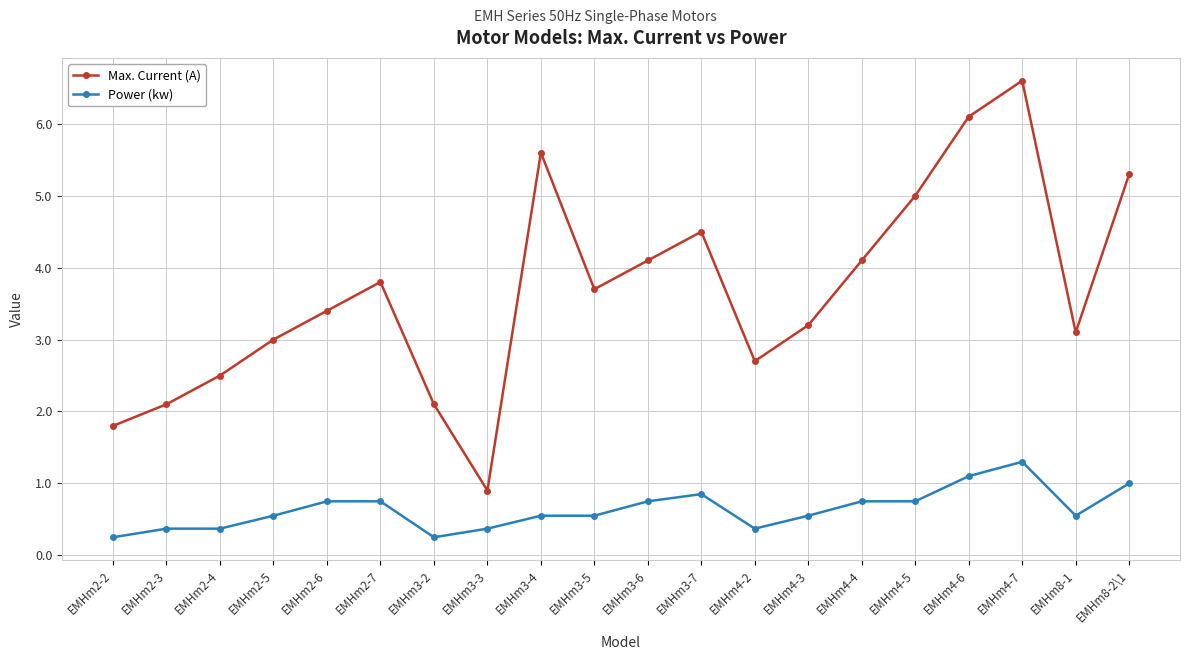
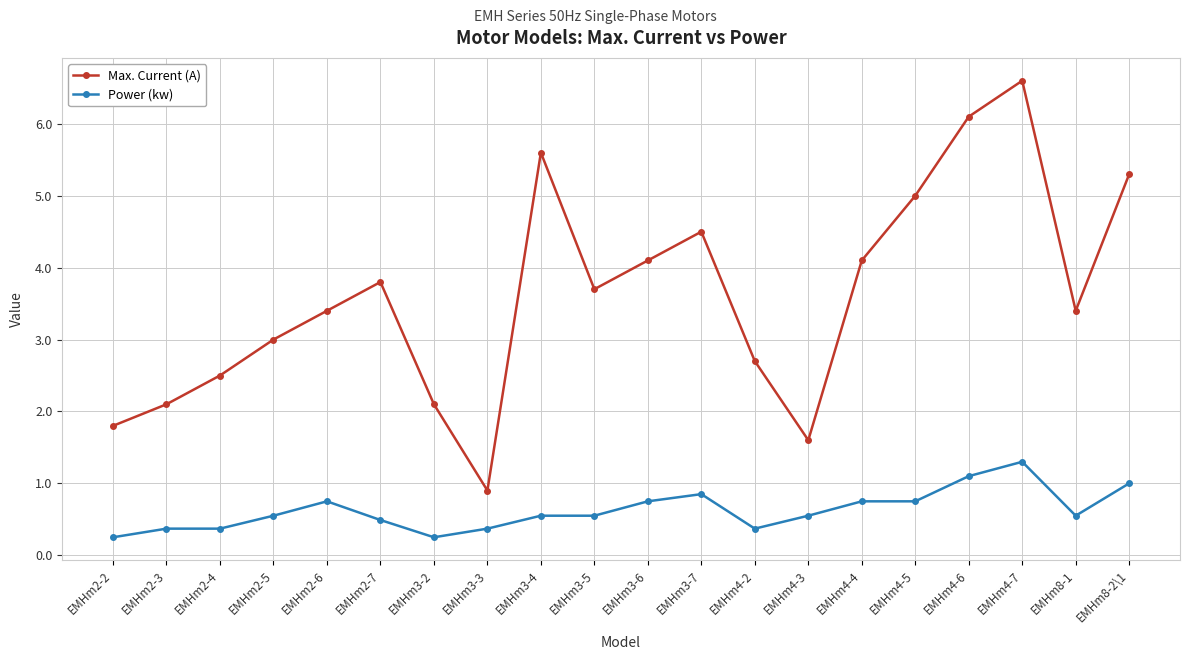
Power (kw), EMHm2-7: 0.8 -> 0.5
Max. Current (A), EMHm4-3: 3.2 -> 1.6
Max. Current (A), EMHm8-1: 3.1 -> 3.4
